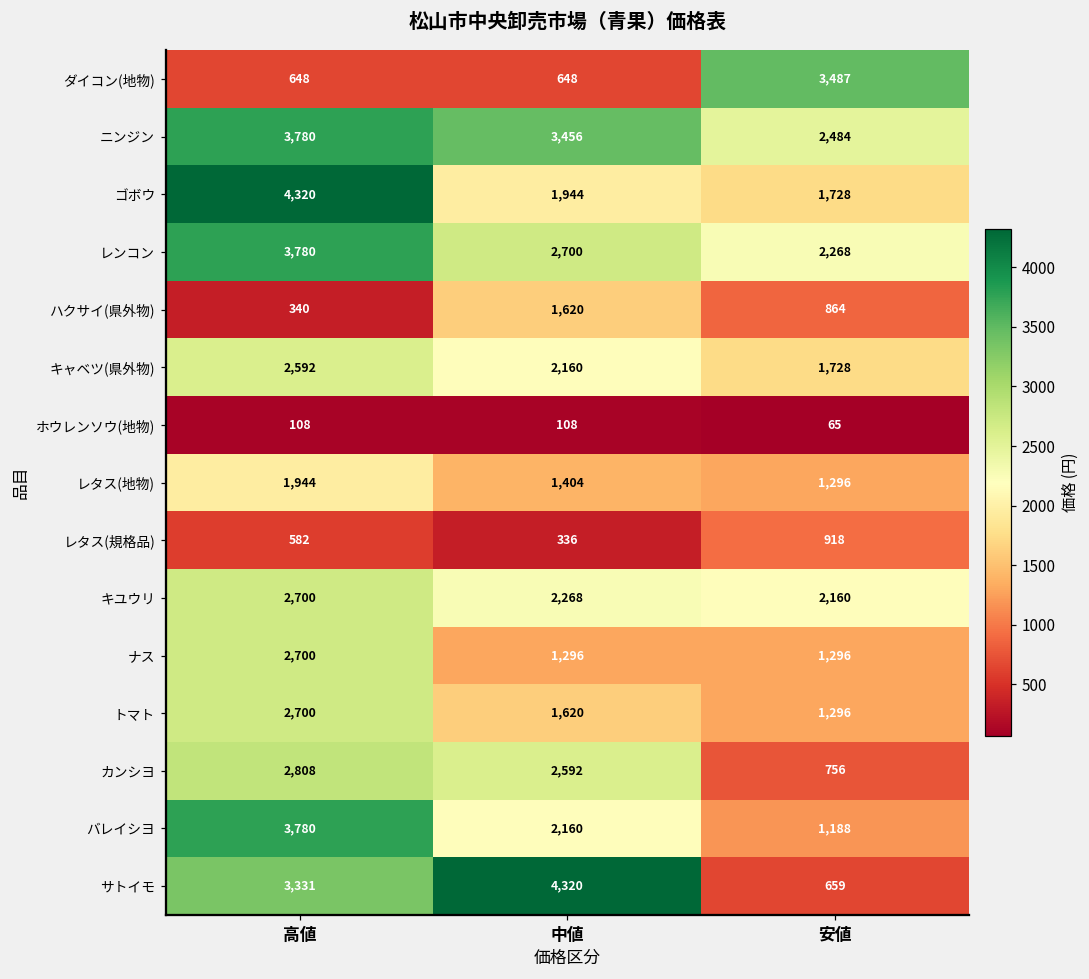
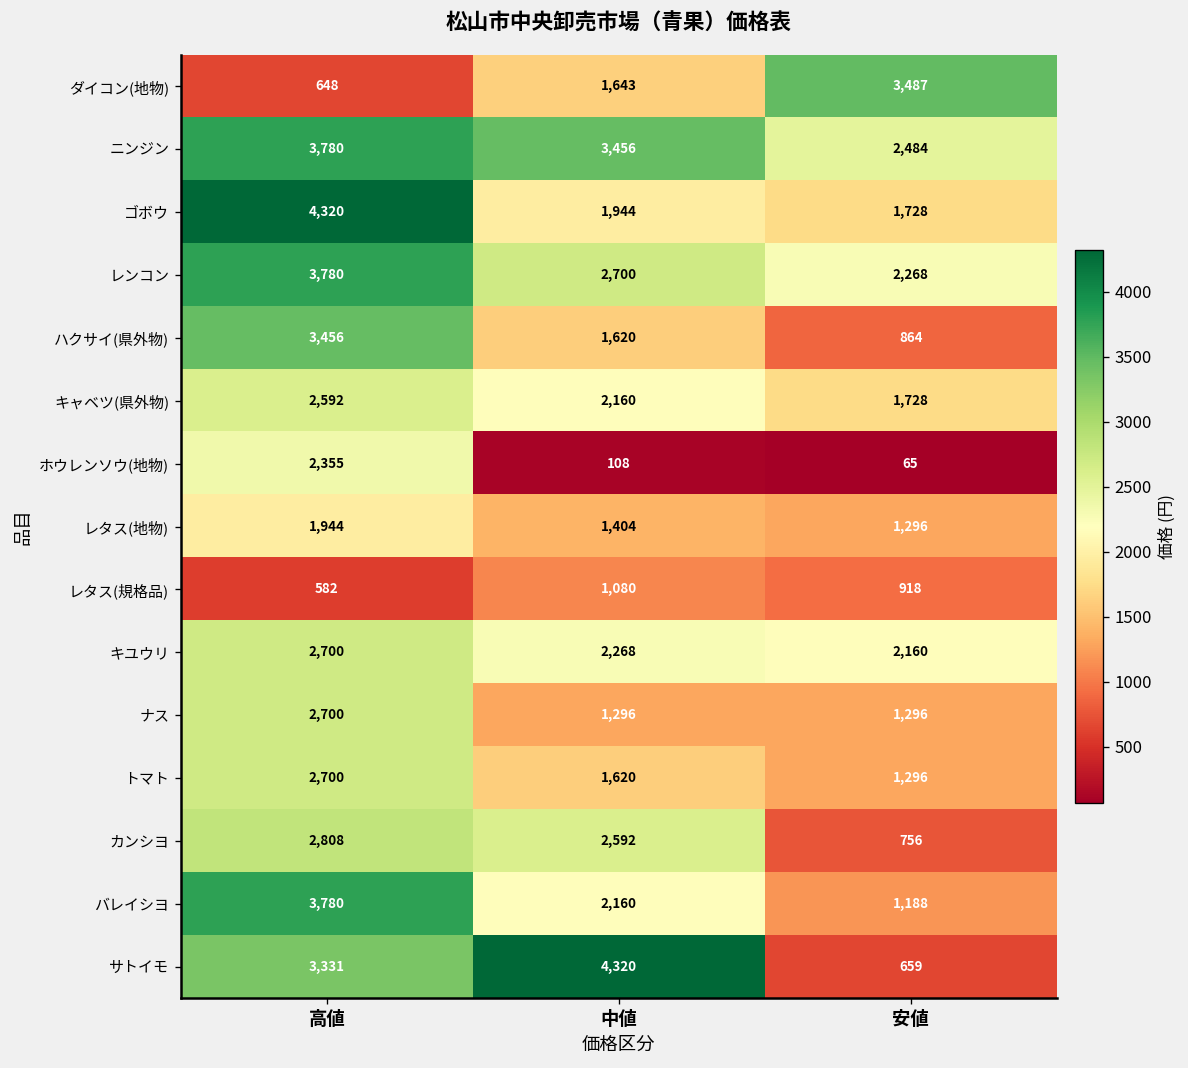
ダイコン(地物), 中値: 648 -> 1,643
ハクサイ(県外物), 高値: 340 -> 3,456
ホウレンソウ(地物), 高値: 108 -> 2,355
レタス(規格品), 中値: 336 -> 1,080
